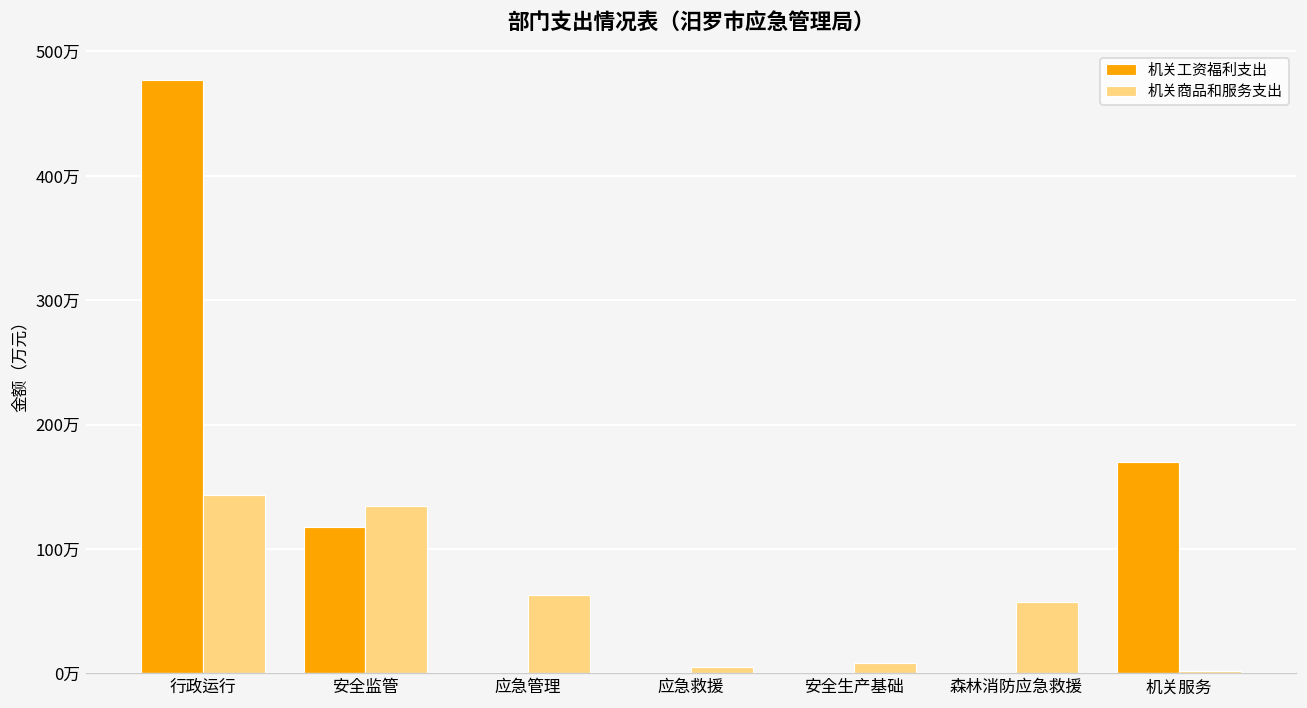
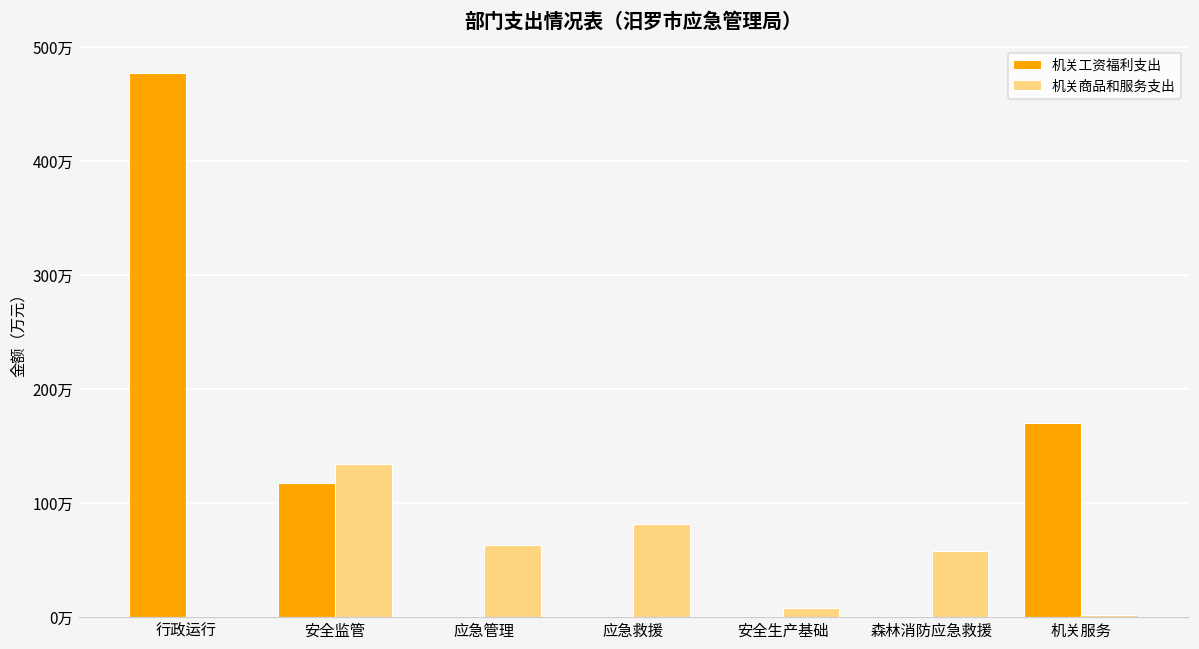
机关商品和服务支出, 行政运行: 144万 -> 0万
机关商品和服务支出, 应急救援: 5万 -> 82万
